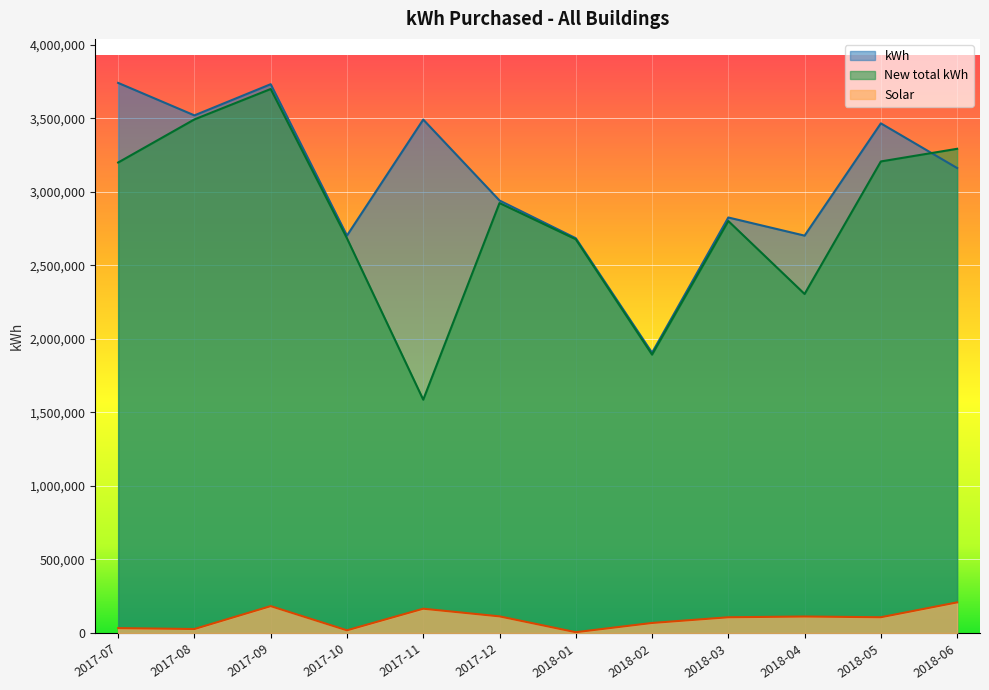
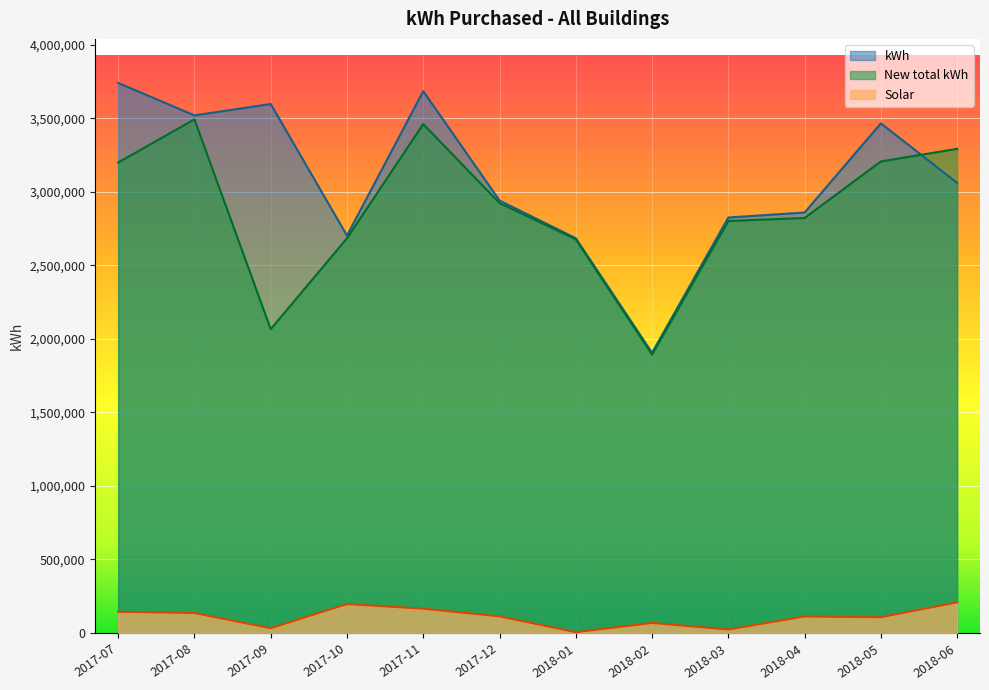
Solar, 2017-07: 30,000 -> 140,000
Solar, 2017-08: 30,000 -> 140,000
kWh, 2017-09: 3,730,000 -> 3,600,000
New total kWh, 2017-09: 3,700,000 -> 2,070,000
Solar, 2017-09: 180,000 -> 30,000
Solar, 2017-10: 20,000 -> 200,000
kWh, 2017-11: 3,490,000 -> 3,680,000
New total kWh, 2017-11: 1,590,000 -> 3,460,000
Solar, 2018-03: 110,000 -> 20,000
kWh, 2018-04: 2,700,000 -> 2,860,000
New total kWh, 2018-04: 2,310,000 -> 2,820,000
kWh, 2018-06: 3,160,000 -> 3,060,000
